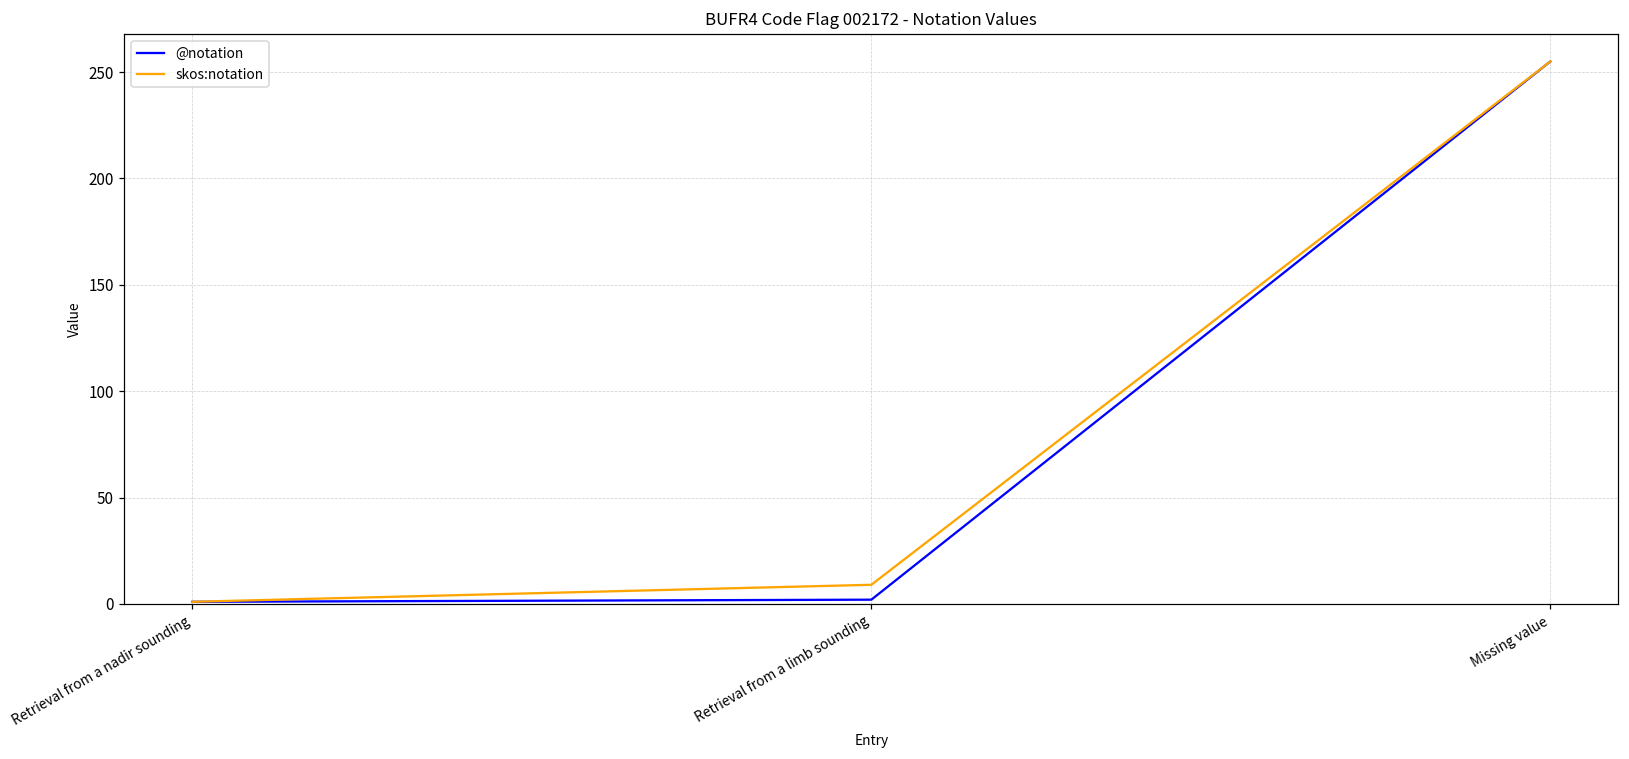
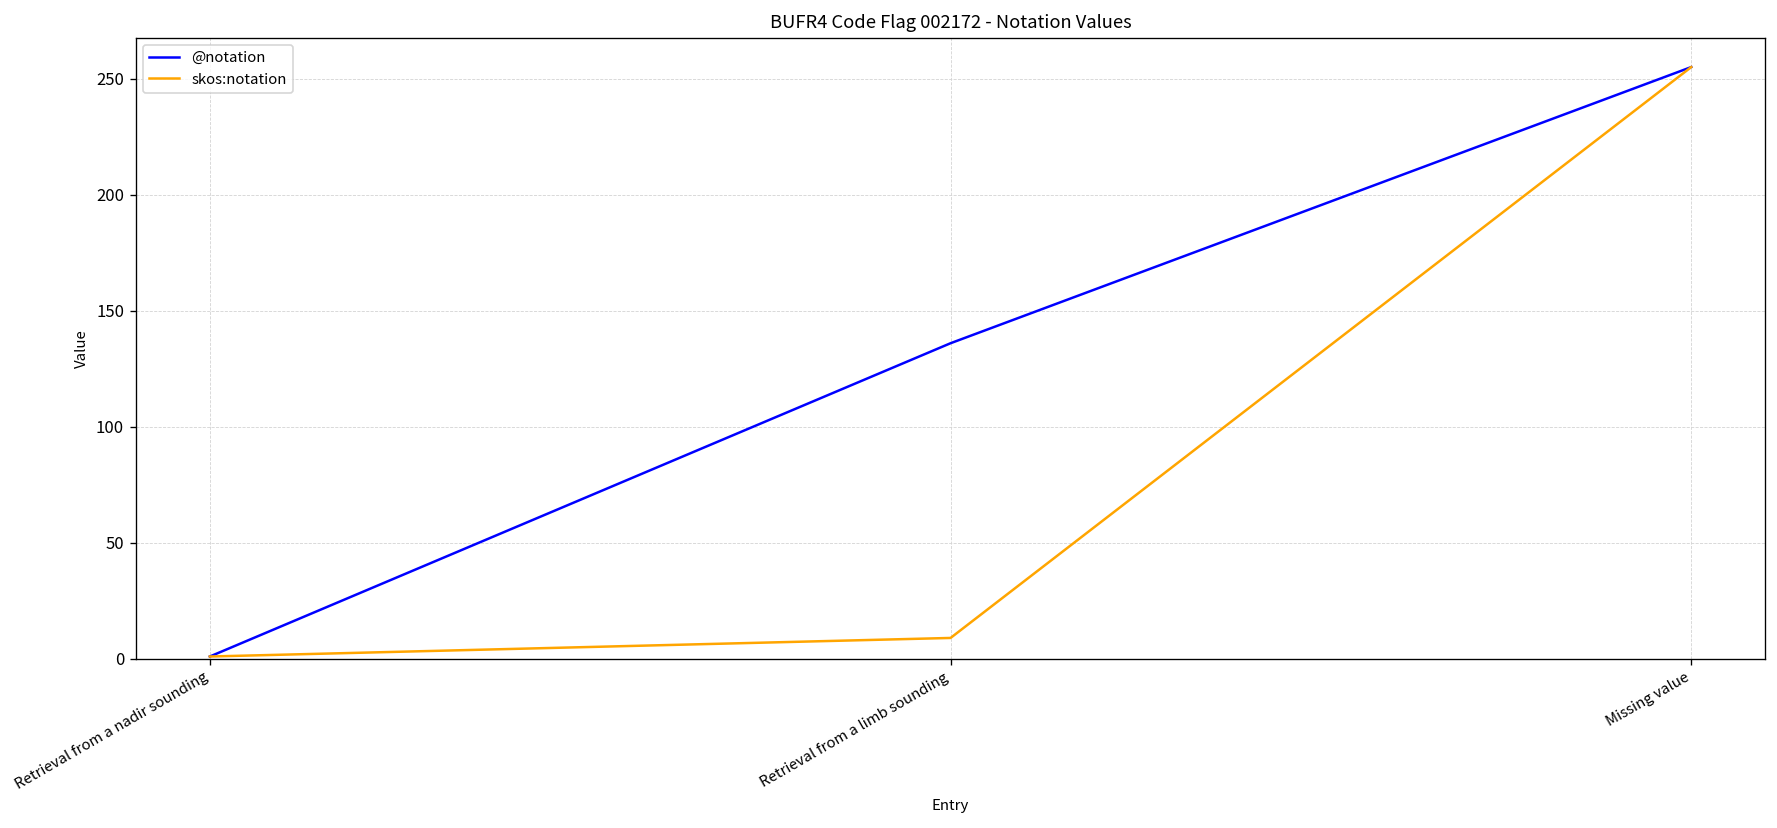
@notation, Retrieval from a limb sounding: 2 -> 136
